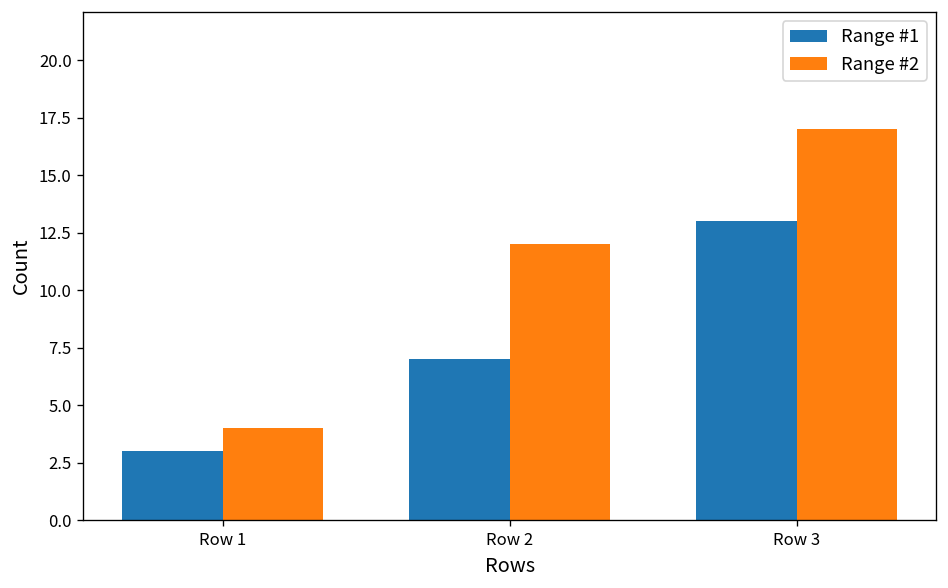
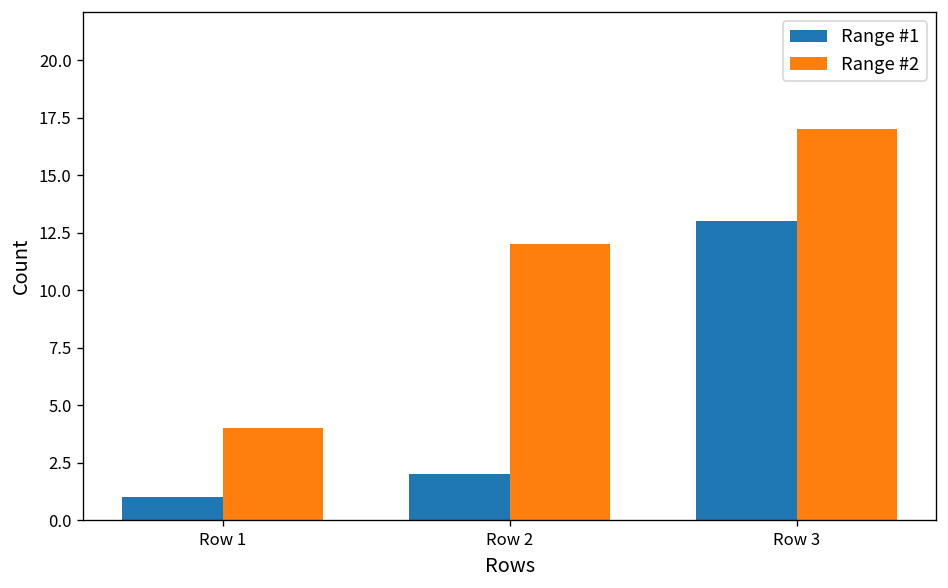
Range #1, Row 1: 3 -> 1
Range #1, Row 2: 7 -> 2
